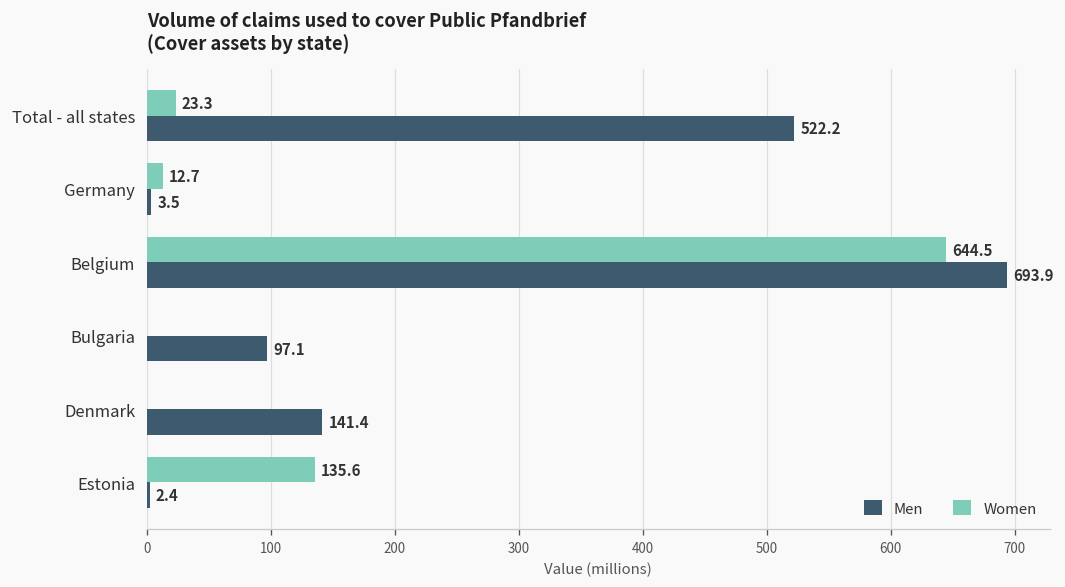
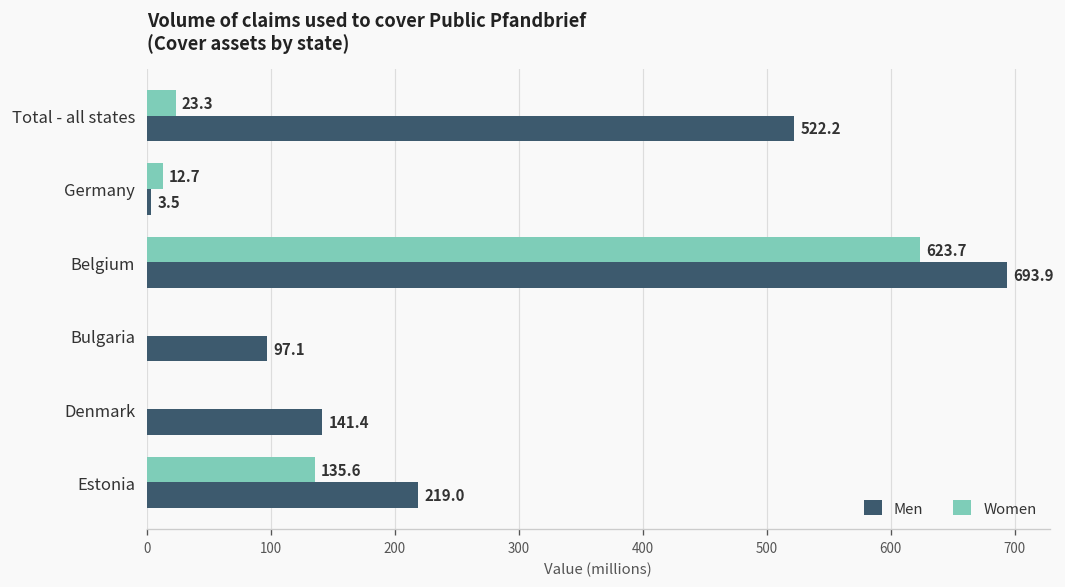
Women, Belgium: 644.5 -> 623.7
Men, Estonia: 2.4 -> 219.0
